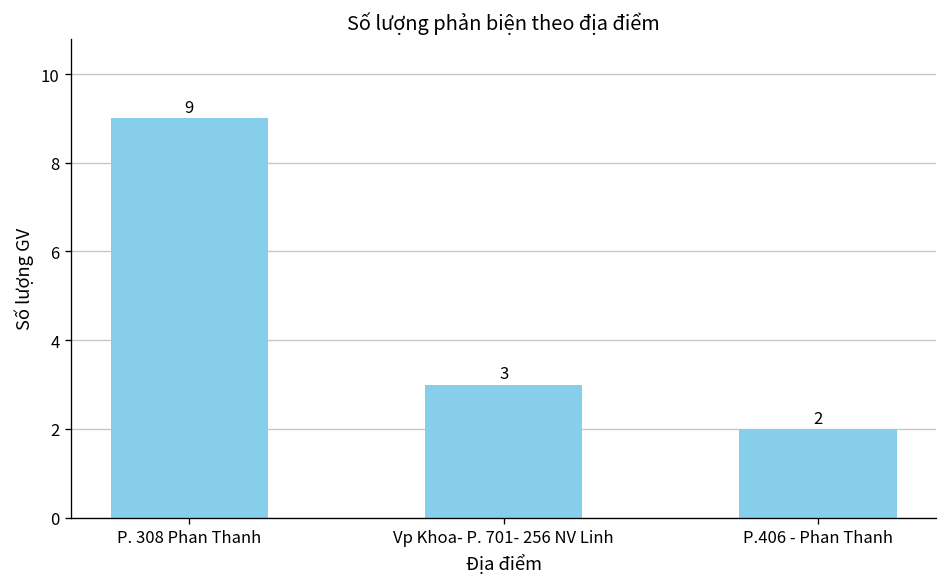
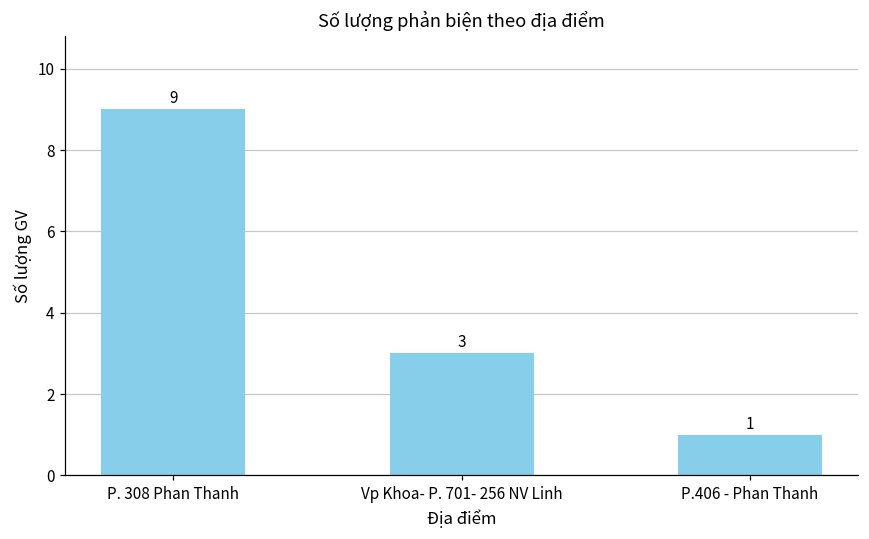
P.406 - Phan Thanh: 2 -> 1
